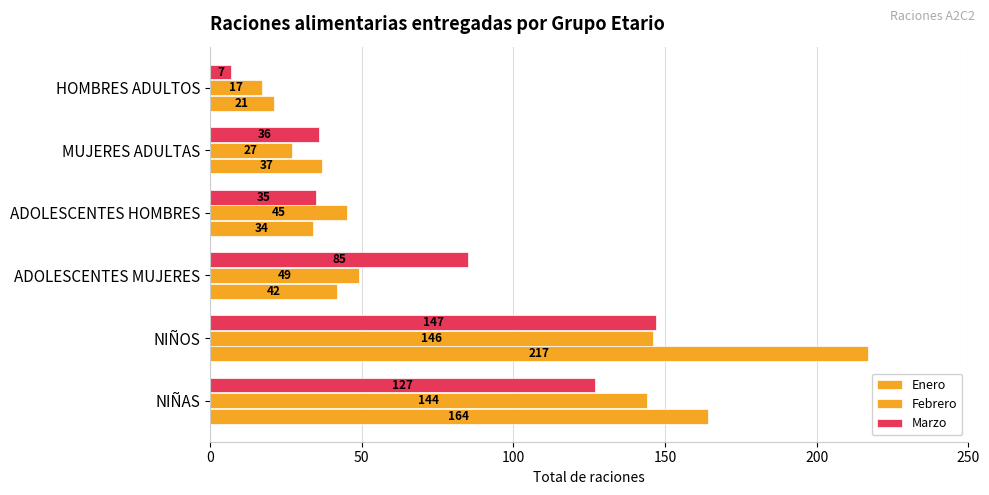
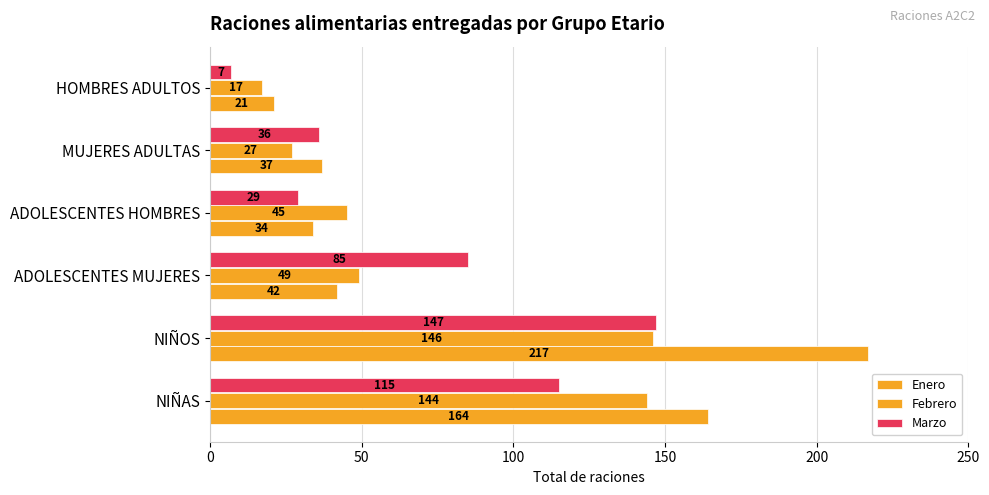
Marzo, ADOLESCENTES HOMBRES: 35 -> 29
Marzo, NIÑAS: 127 -> 115
